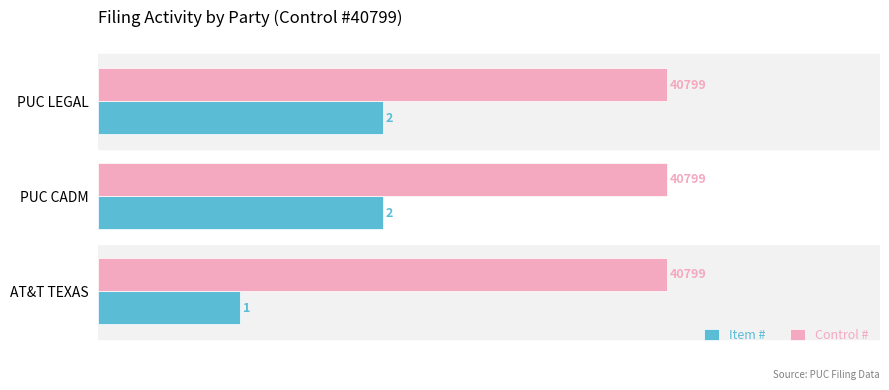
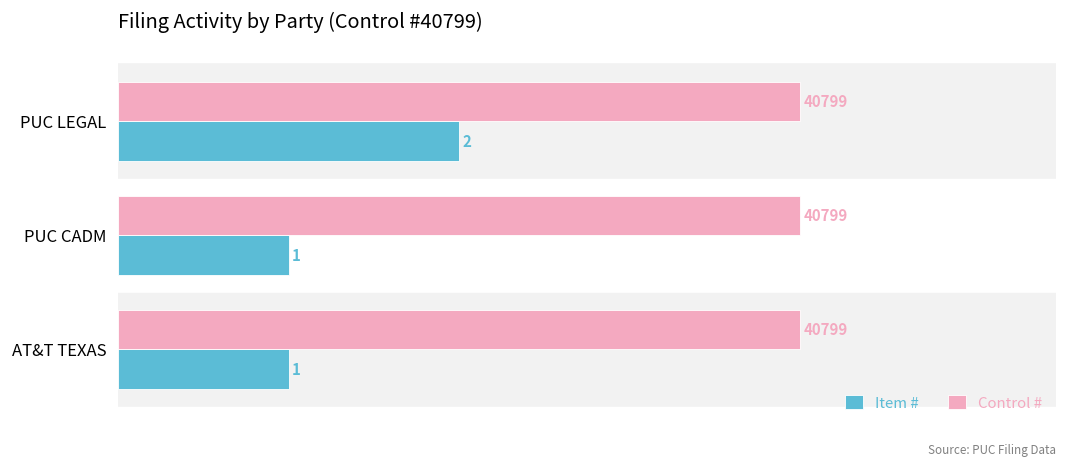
Item #, PUC CADM: 2 -> 1
